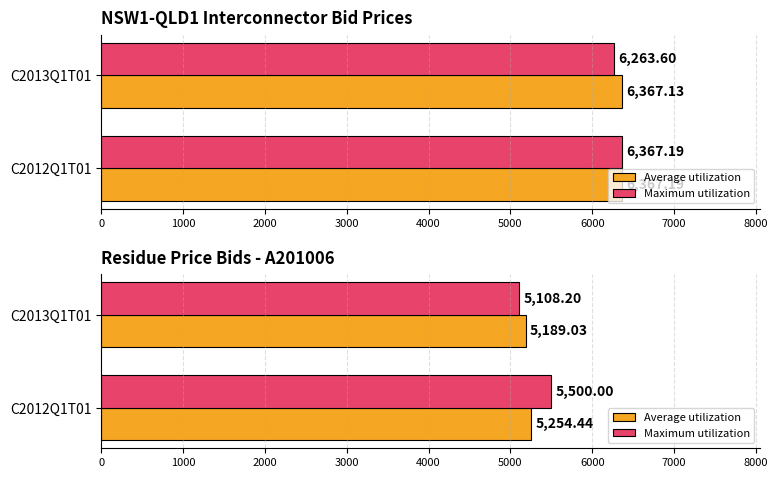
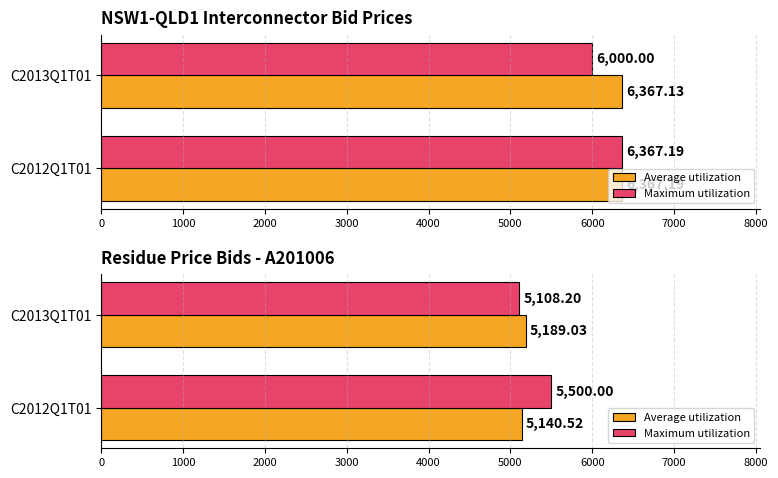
NSW1-QLD1 Interconnector Bid Prices, Maximum utilization, C2013Q1T01: 6,263.60 -> 6,000.00
Residue Price Bids - A201006, Average utilization, C2012Q1T01: 5,254.44 -> 5,140.52
